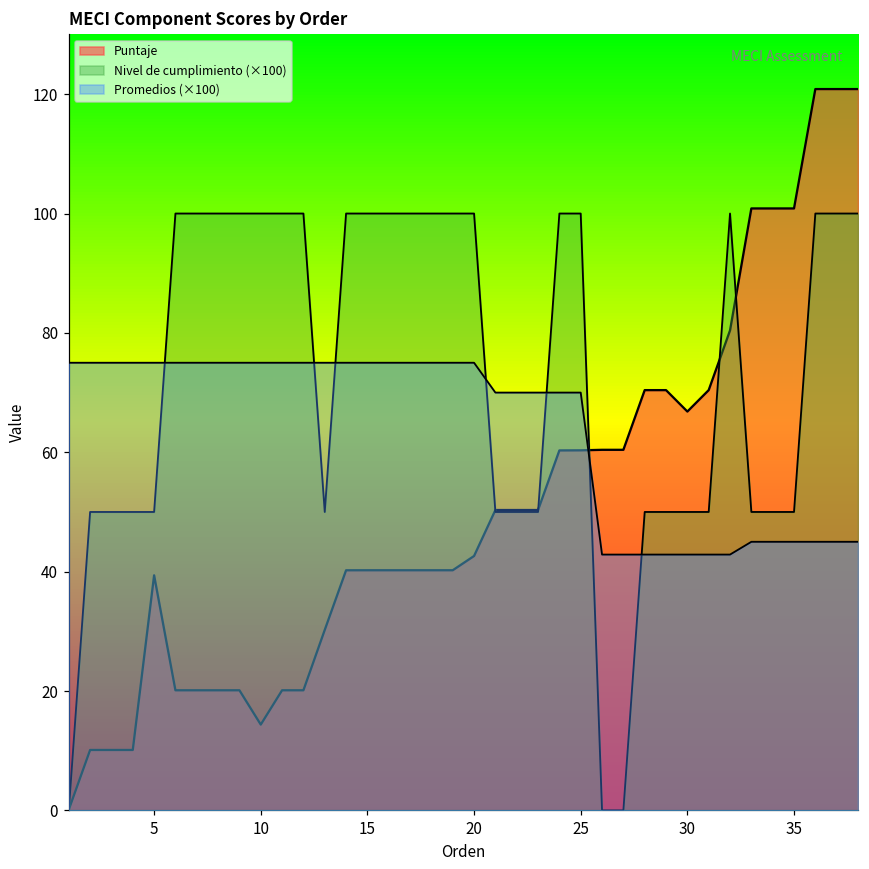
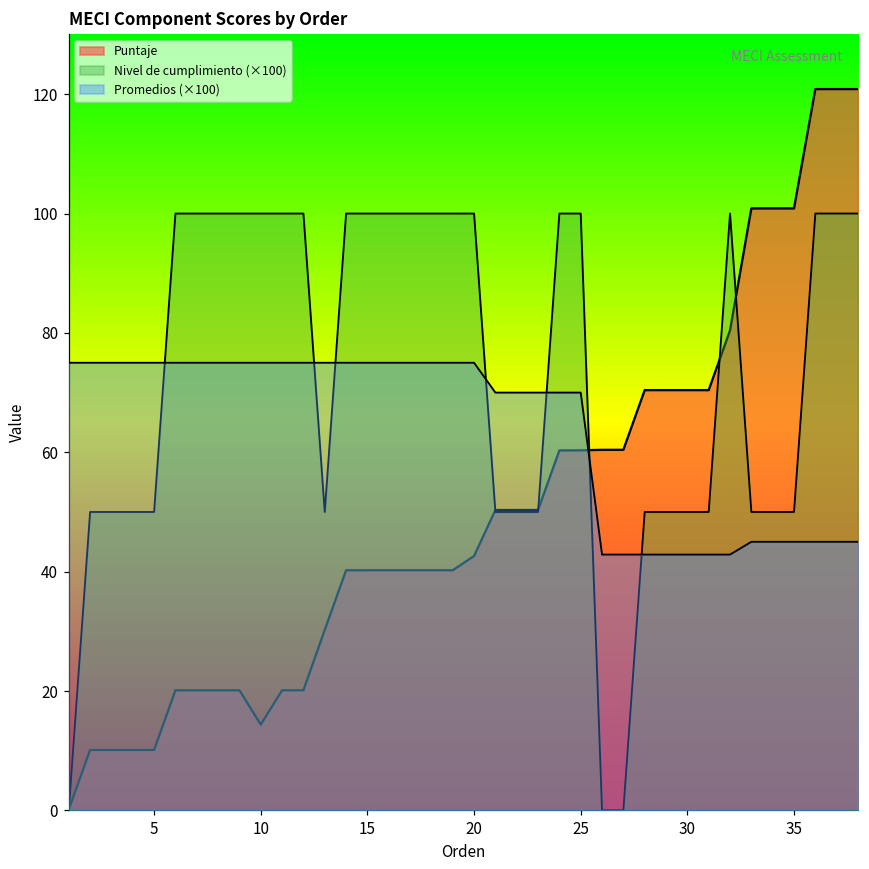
Puntaje, 5: 39 -> 10
Puntaje, 30: 67 -> 70
